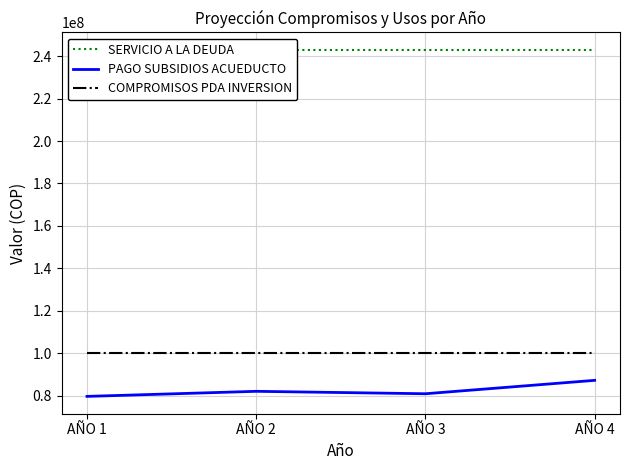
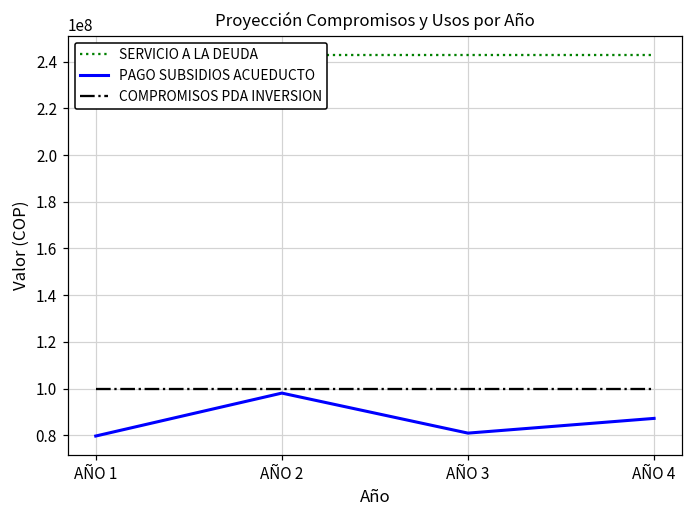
PAGO SUBSIDIOS ACUEDUCTO, AÑO 2: 82000000 -> 98000000
